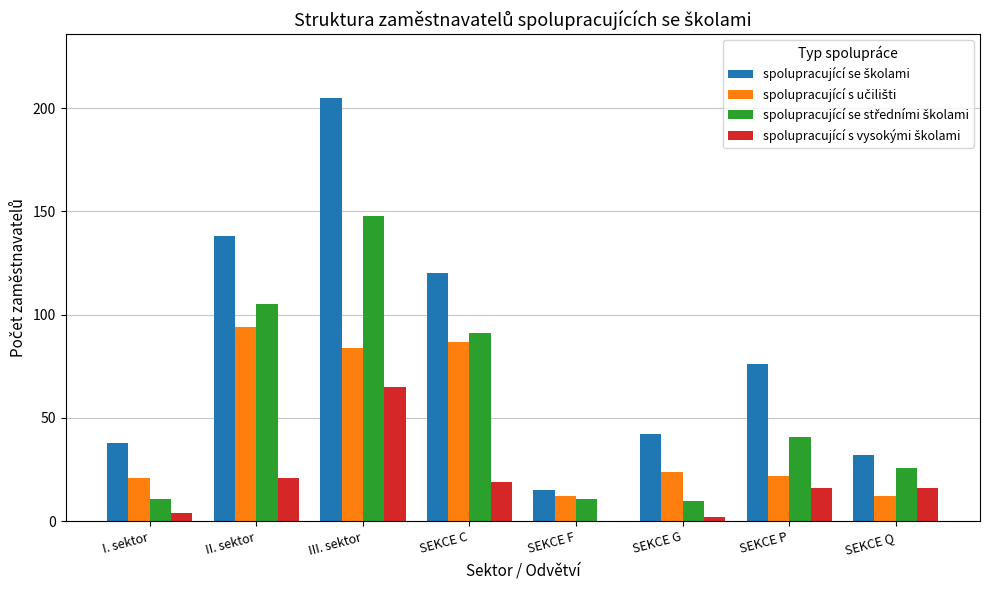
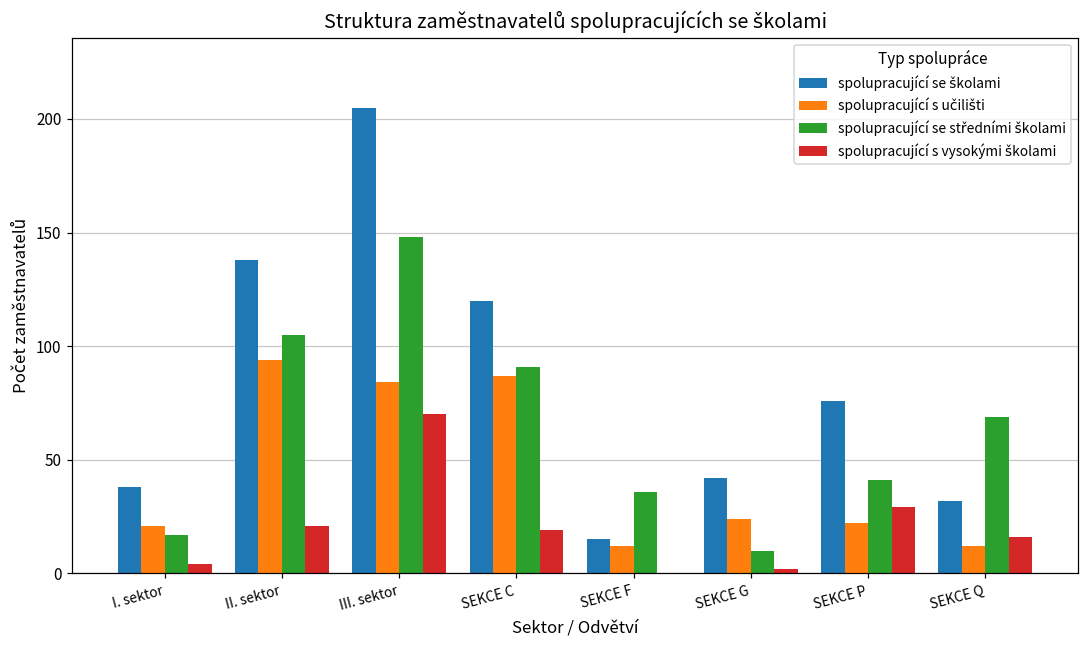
spolupracující se středními školami, I. sektor: 11 -> 17
spolupracující s vysokými školami, III. sektor: 65 -> 70
spolupracující se středními školami, SEKCE F: 11 -> 36
spolupracující s vysokými školami, SEKCE P: 16 -> 29
spolupracující se středními školami, SEKCE Q: 26 -> 69
